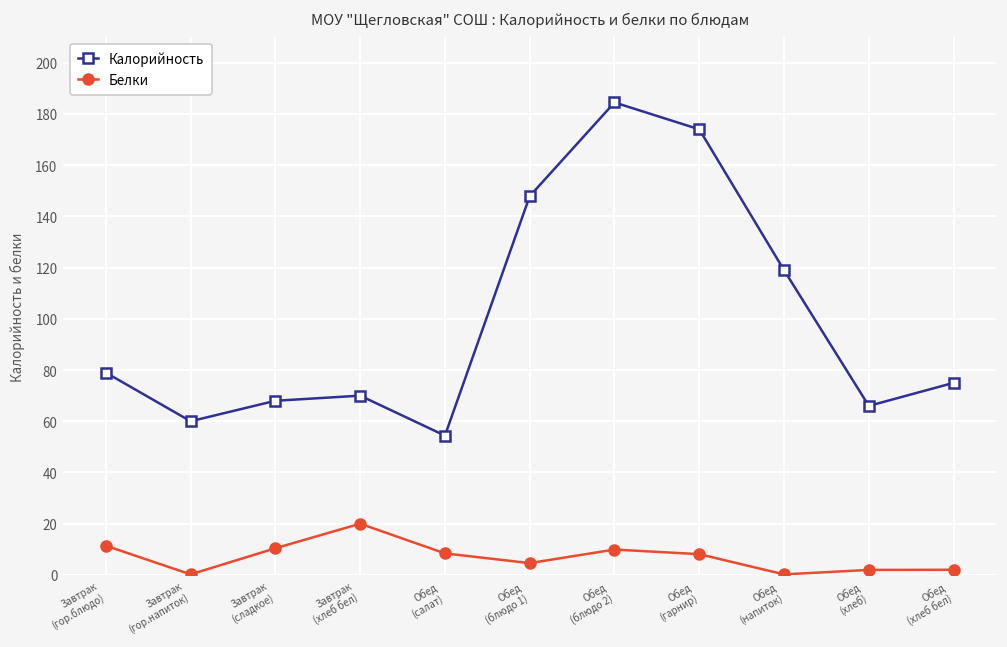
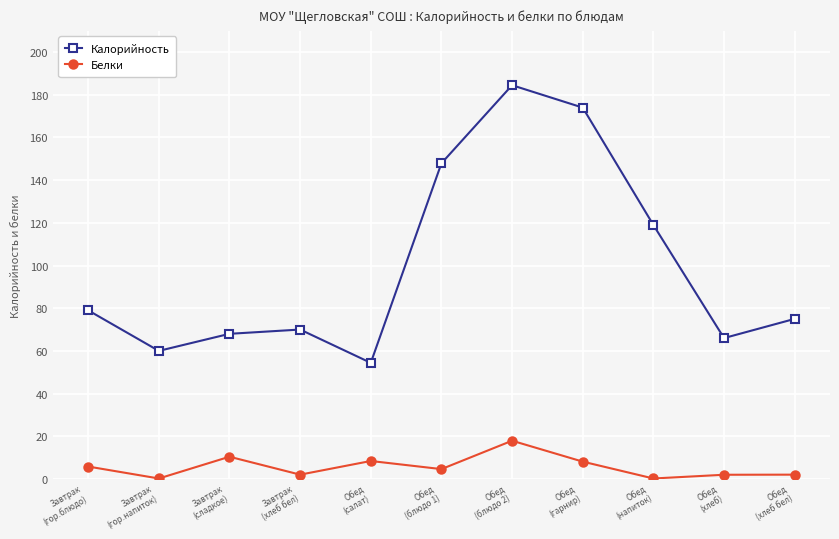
Белки, Завтрак (гор.блюдо): 11 -> 6
Белки, Завтрак (хлеб бел): 20 -> 2
Белки, Обед (блюдо 2): 10 -> 18
